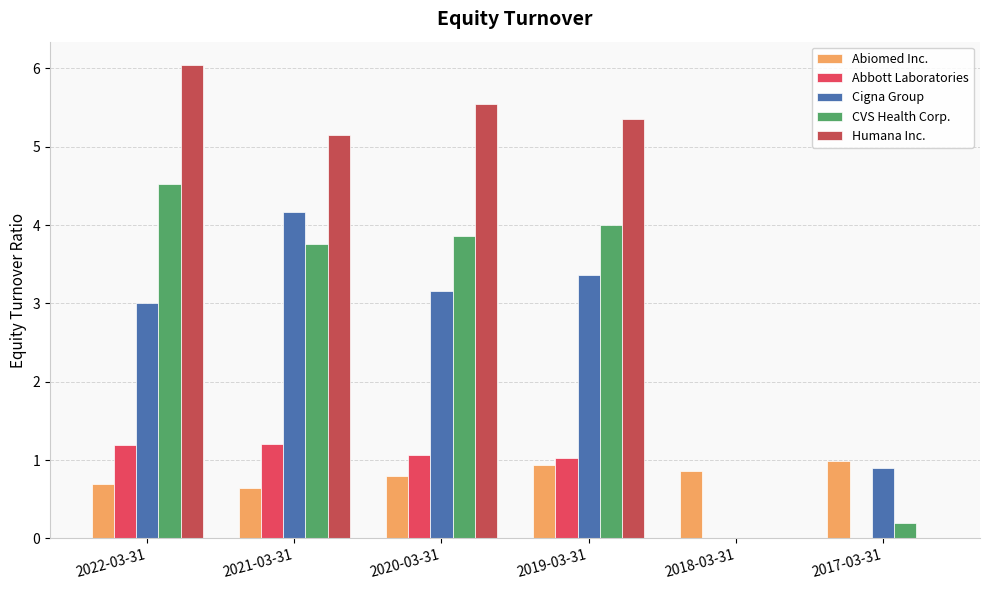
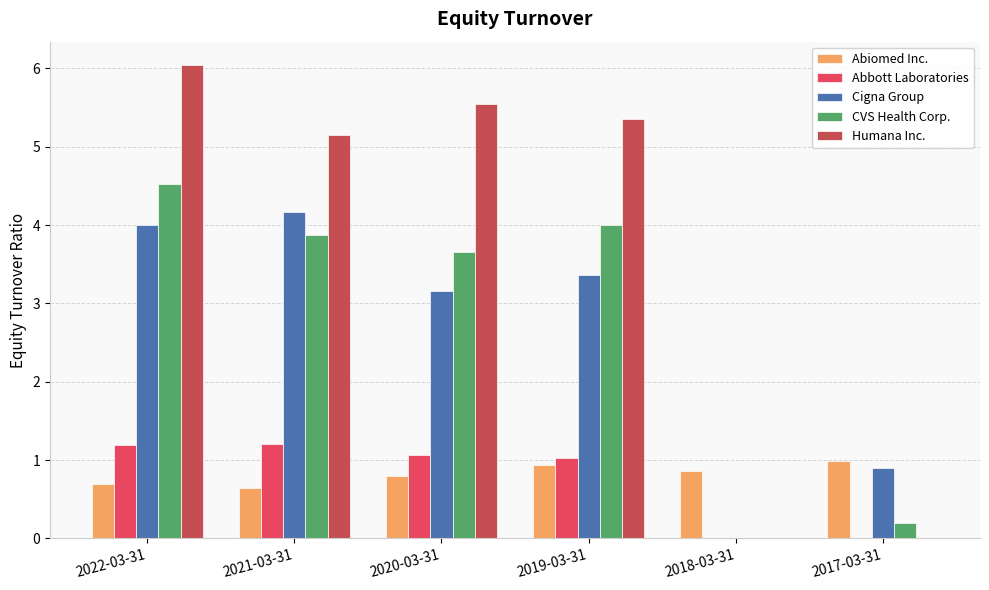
Cigna Group, 2022-03-31: 3 -> 4
CVS Health Corp., 2021-03-31: 3.8 -> 3.9
CVS Health Corp., 2020-03-31: 3.9 -> 3.7
